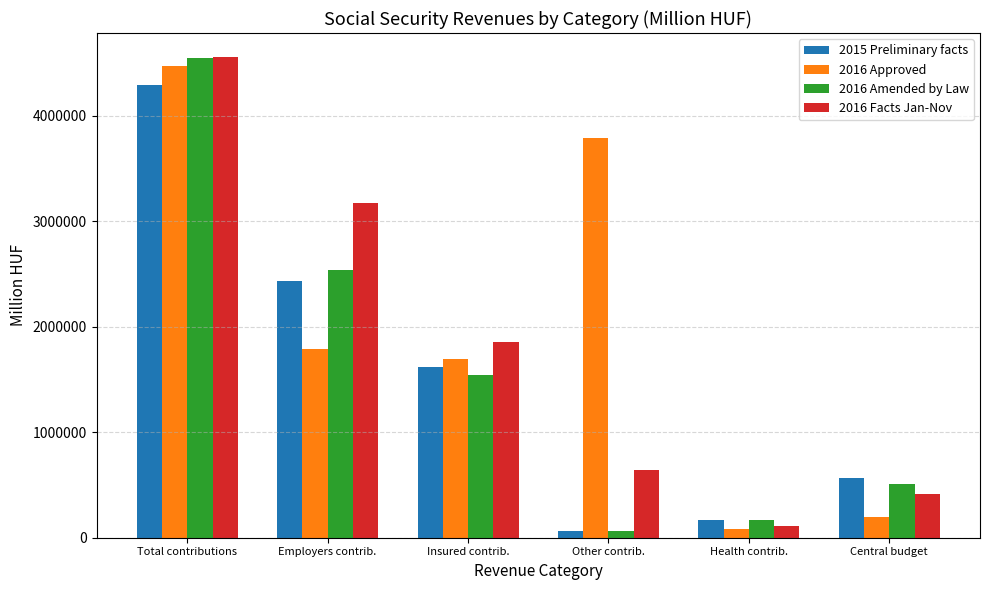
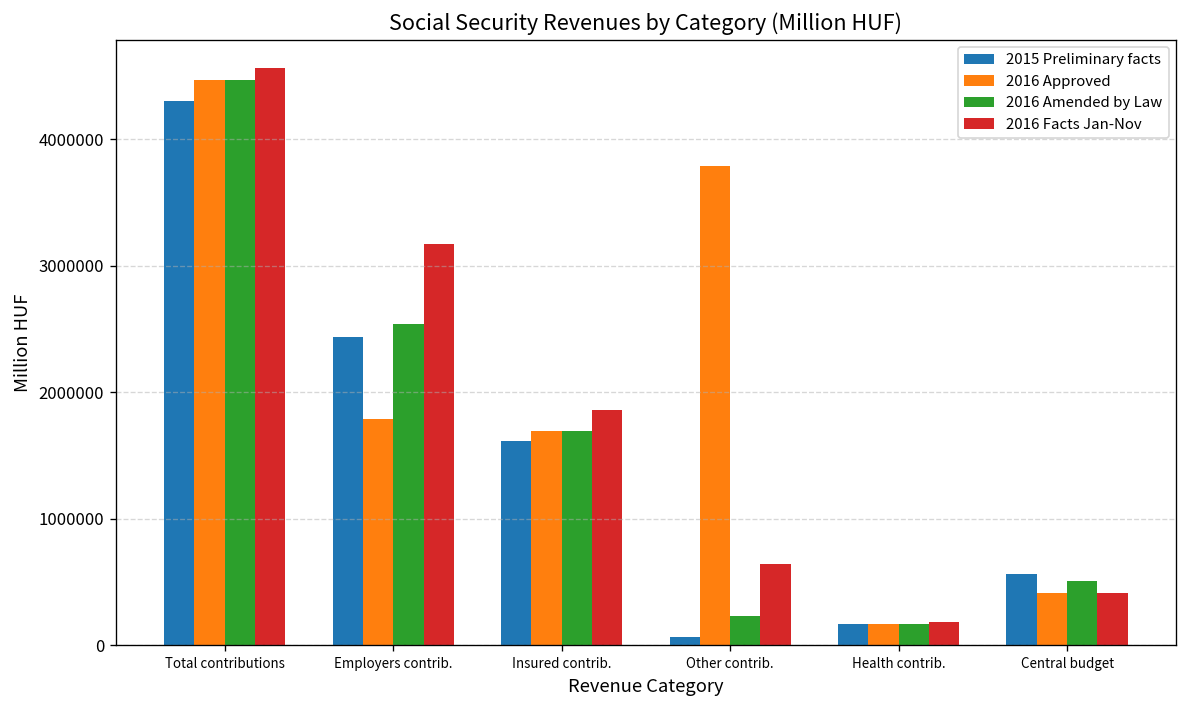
2016 Amended by Law, Total contributions: 4550000 -> 4470000
2016 Amended by Law, Insured contrib.: 1540000 -> 1690000
2016 Amended by Law, Other contrib.: 60000 -> 230000
2016 Approved, Health contrib.: 80000 -> 160000
2016 Facts Jan-Nov, Health contrib.: 110000 -> 190000
2016 Approved, Central budget: 200000 -> 410000
